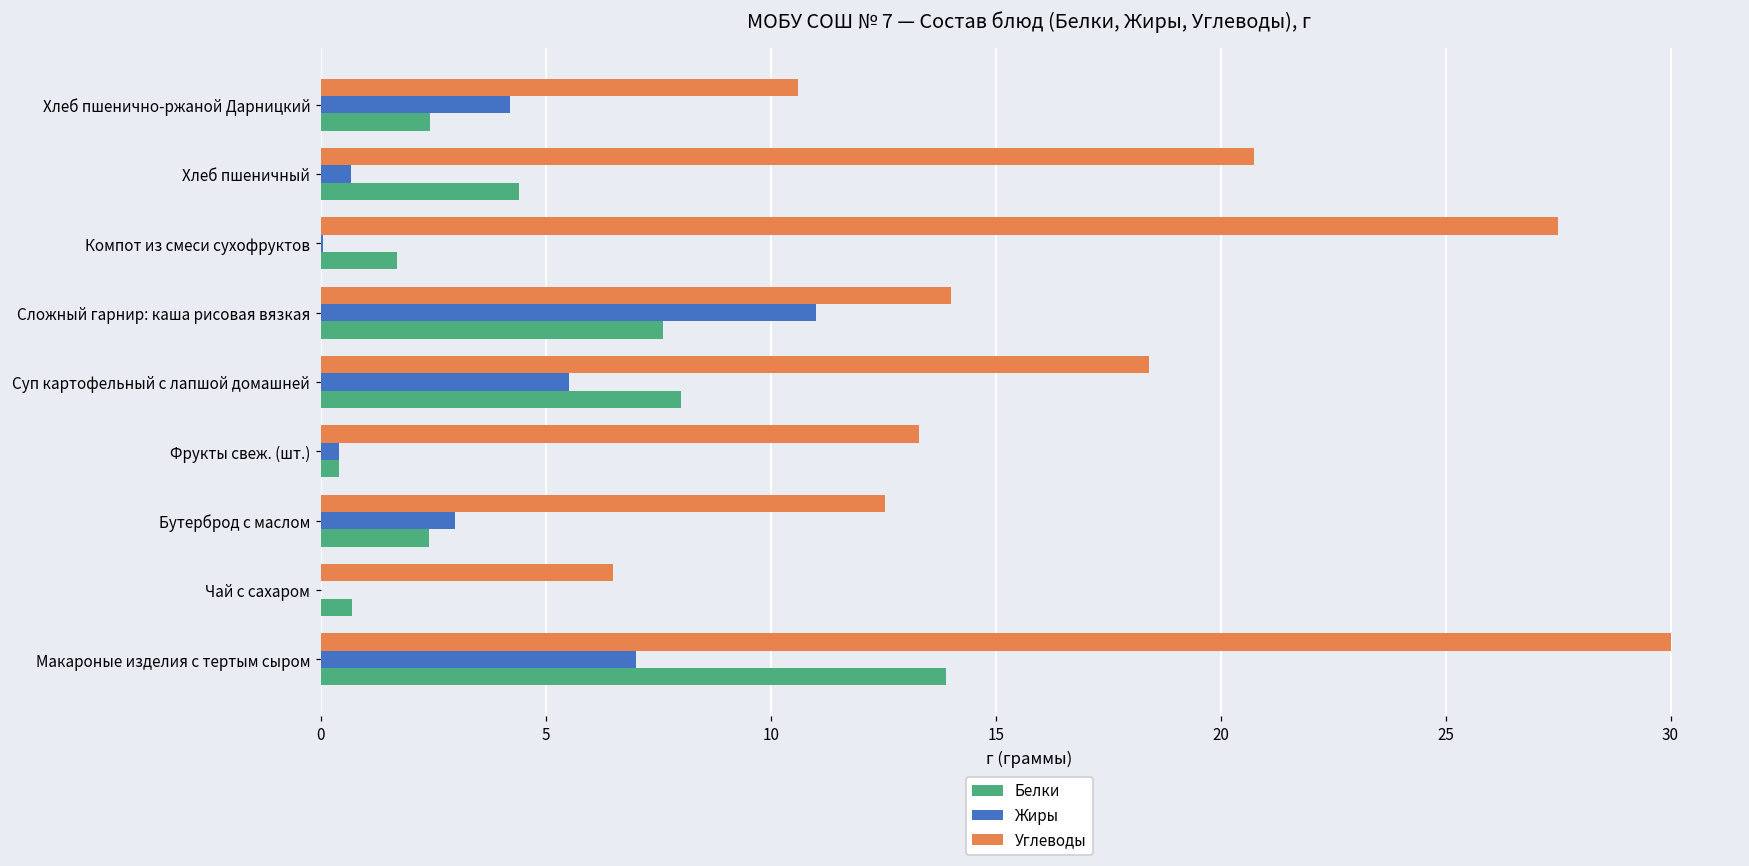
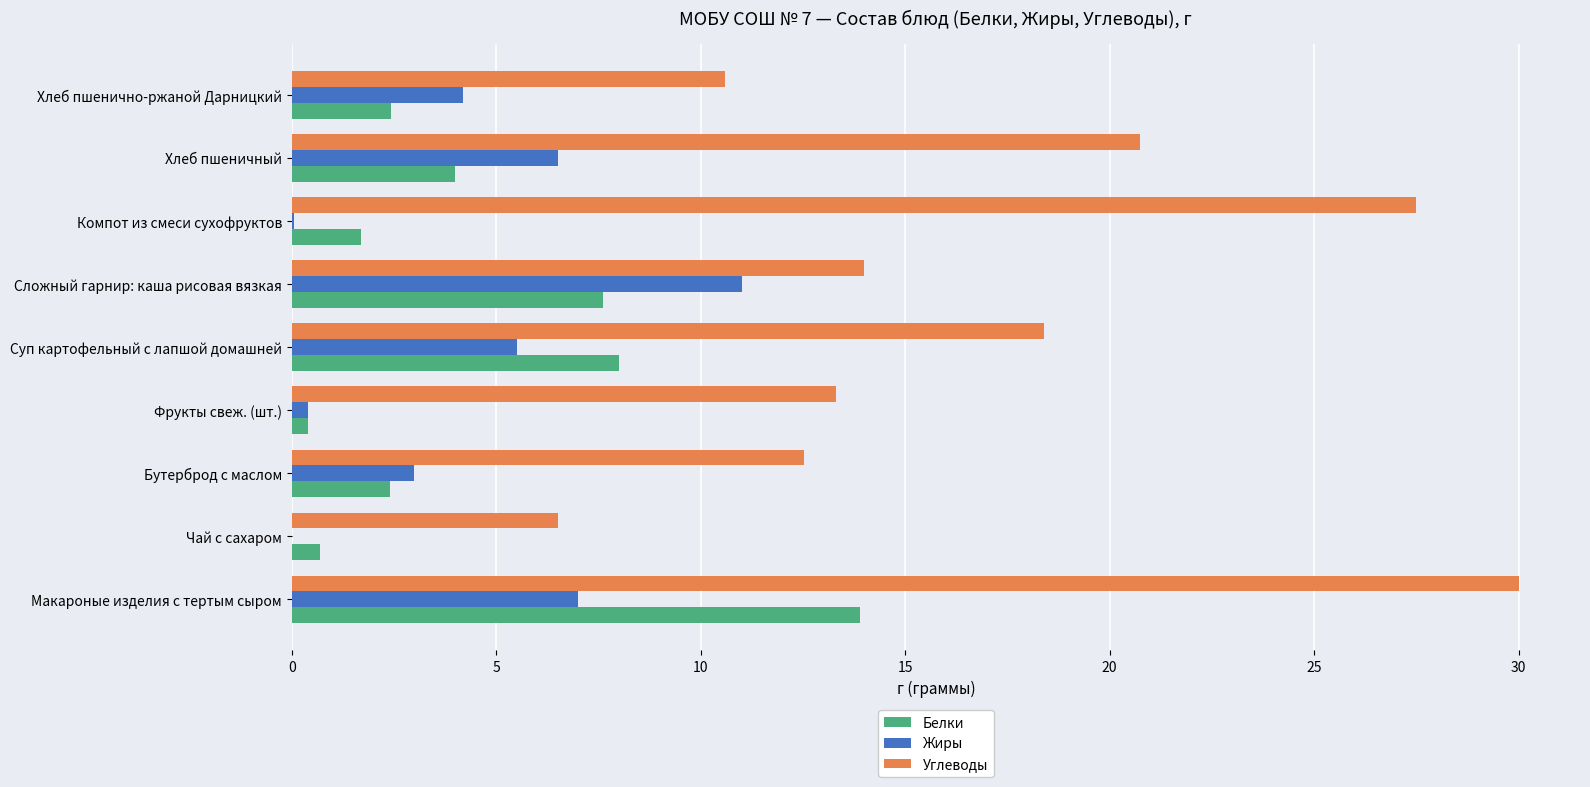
Жиры, Хлеб пшеничный: 0.7 -> 6.5
Белки, Хлеб пшеничный: 4.4 -> 4.0
